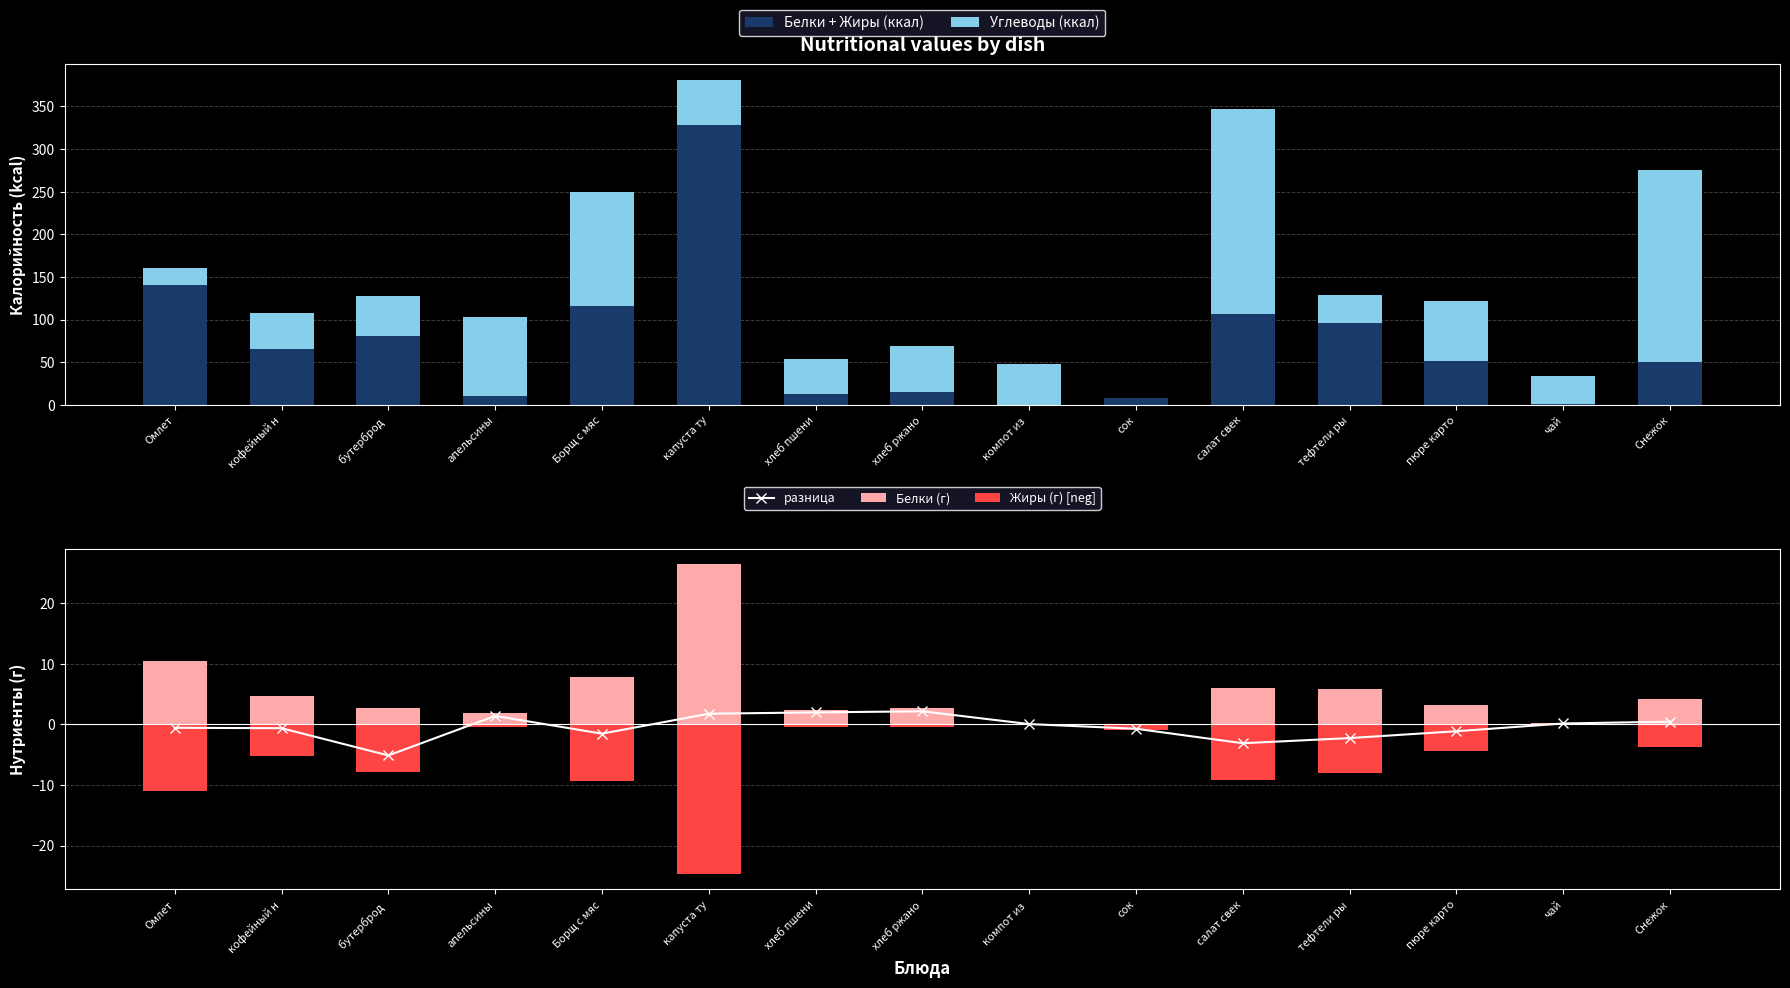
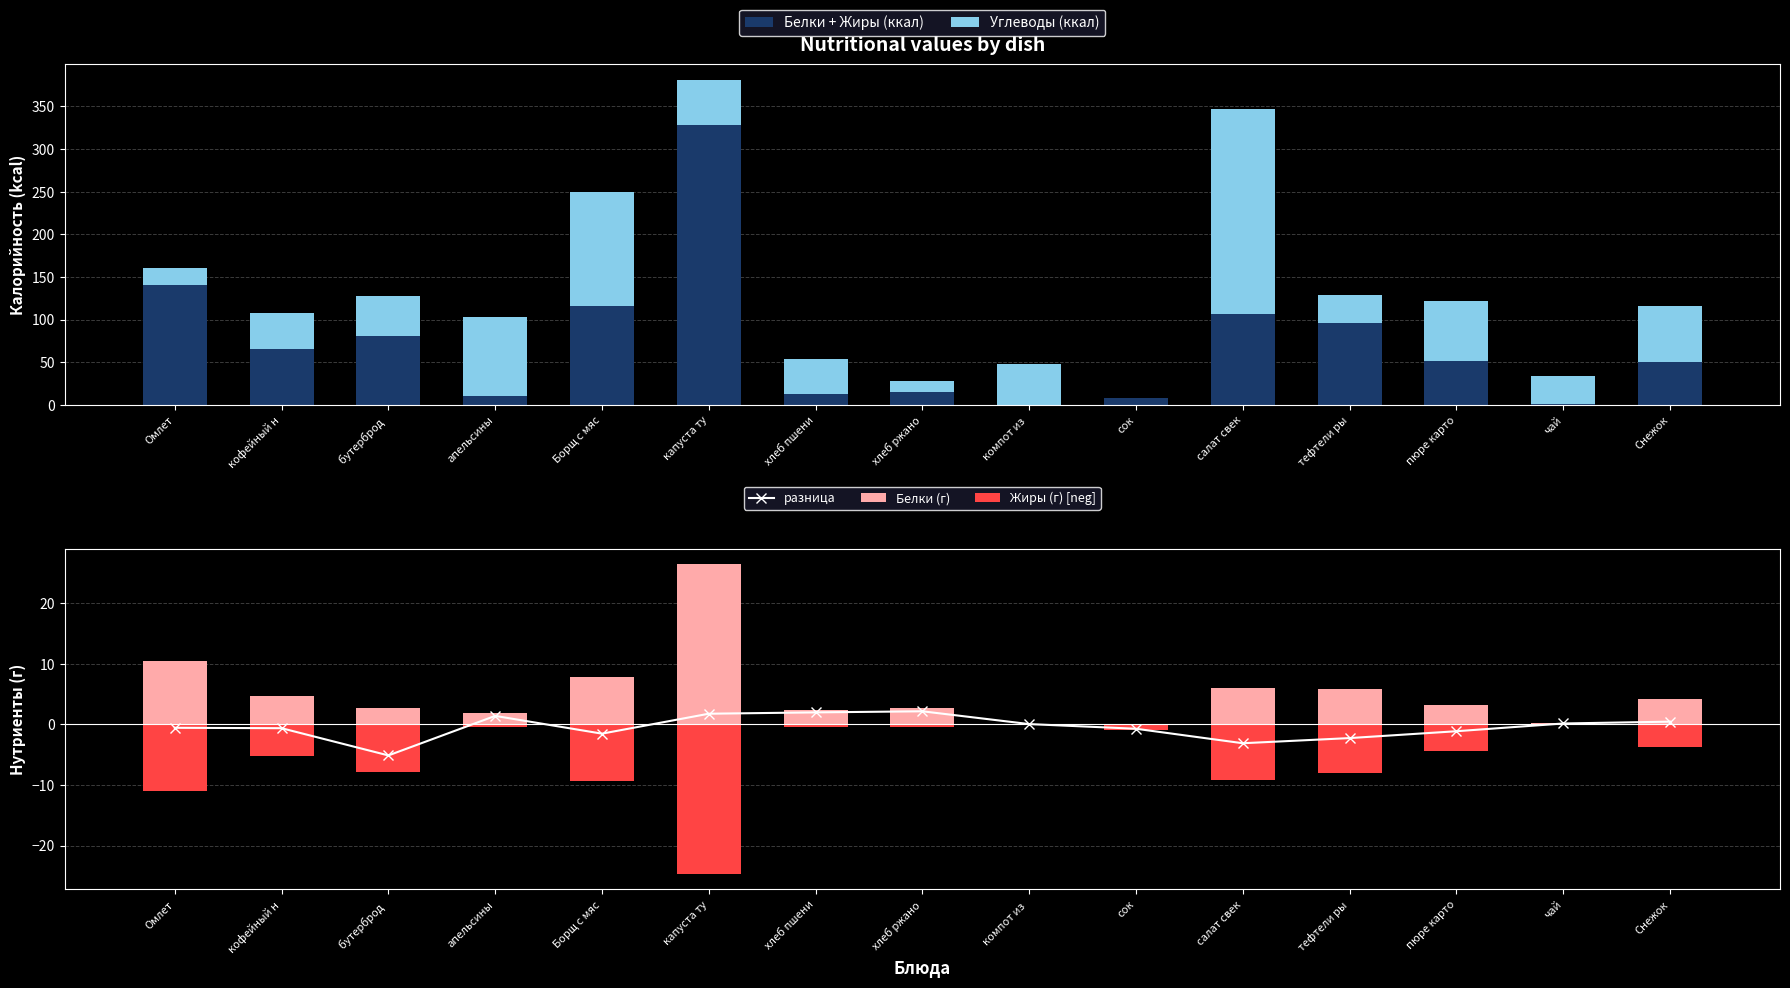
Nutritional values by dish, Углеводы (ккал), хлеб ржано: 50 -> 10
Nutritional values by dish, Углеводы (ккал), Снежок: 230 -> 70
